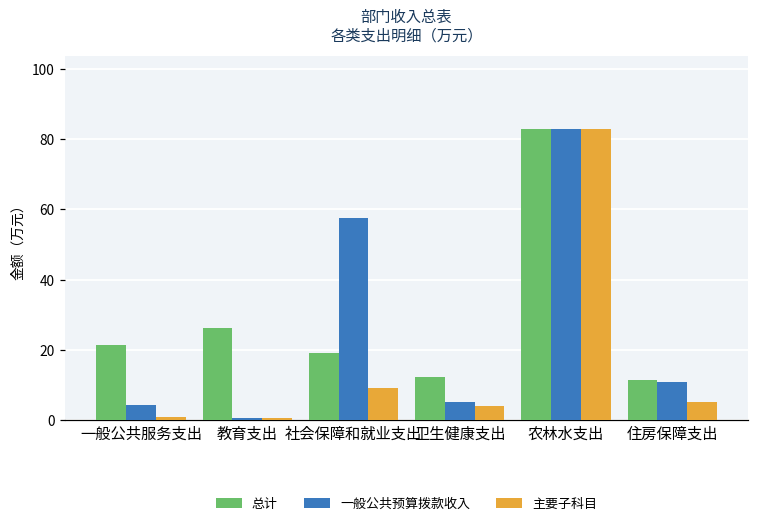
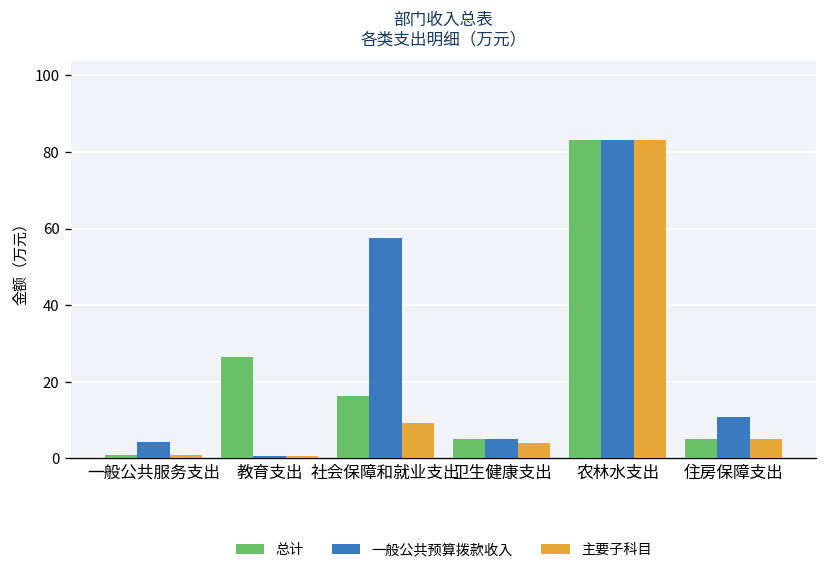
总计, 一般公共服务支出: 21 -> 1
总计, 社会保障和就业支出: 19 -> 16
总计, 卫生健康支出: 12 -> 5
总计, 住房保障支出: 11 -> 5
